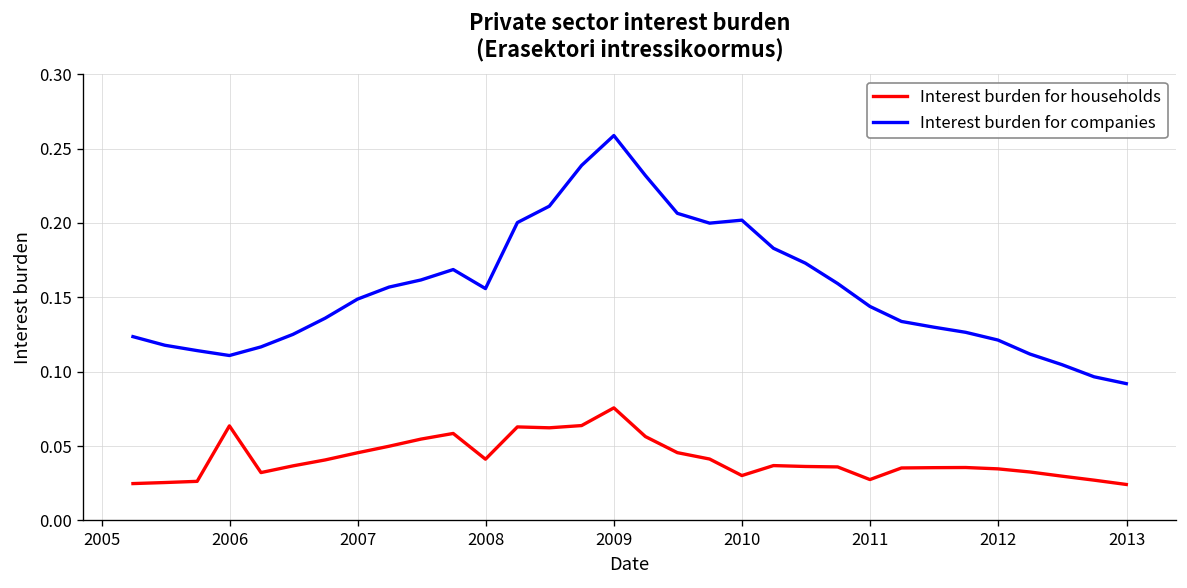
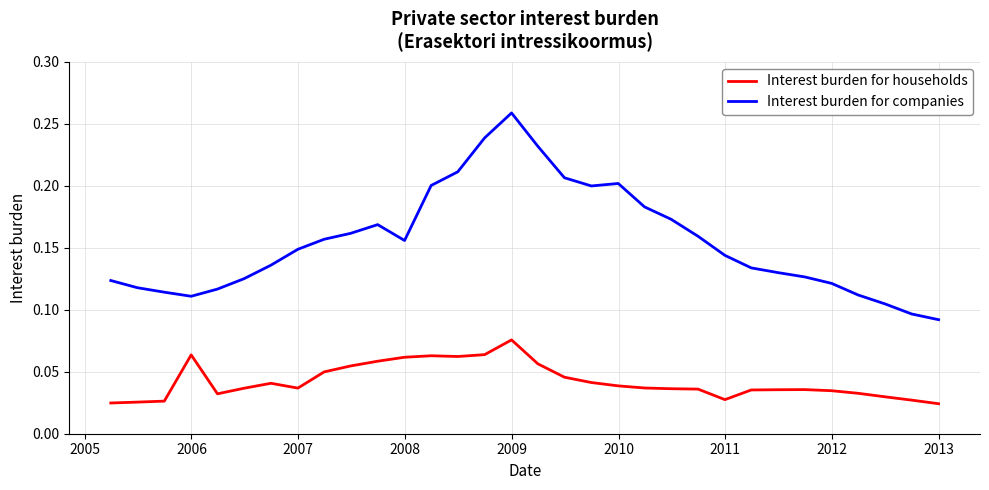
Interest burden for households, 2007: 0.046 -> 0.037
Interest burden for households, 2008: 0.041 -> 0.062
Interest burden for households, 2010: 0.030 -> 0.039
